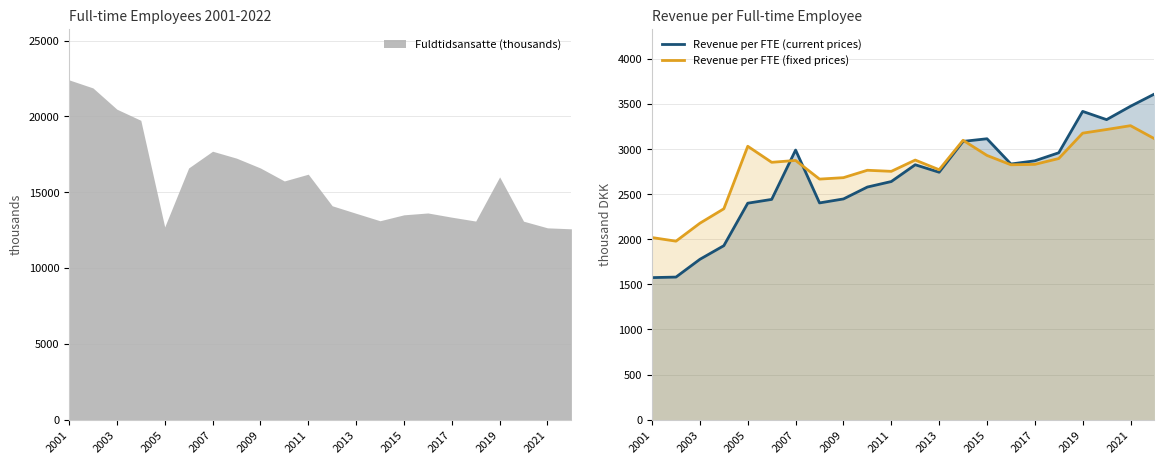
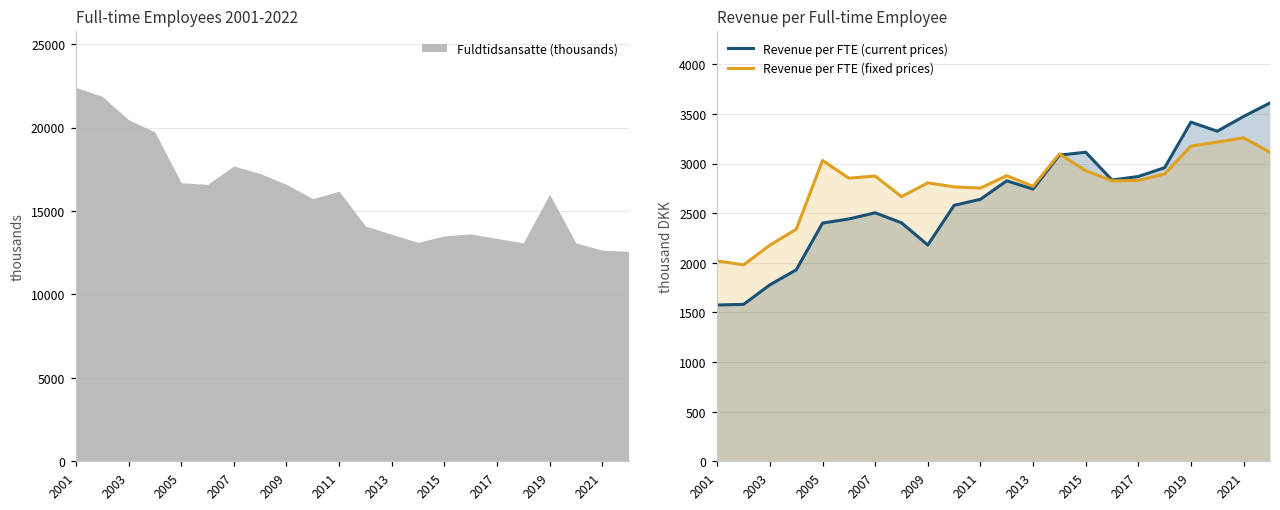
Full-time Employees 2001-2022, 2005: 12700 -> 16700
Revenue per Full-time Employee, Revenue per FTE (current prices), 2007: 3000 -> 2500
Revenue per Full-time Employee, Revenue per FTE (current prices), 2009: 2400 -> 2200
Revenue per Full-time Employee, Revenue per FTE (fixed prices), 2009: 2700 -> 2800
